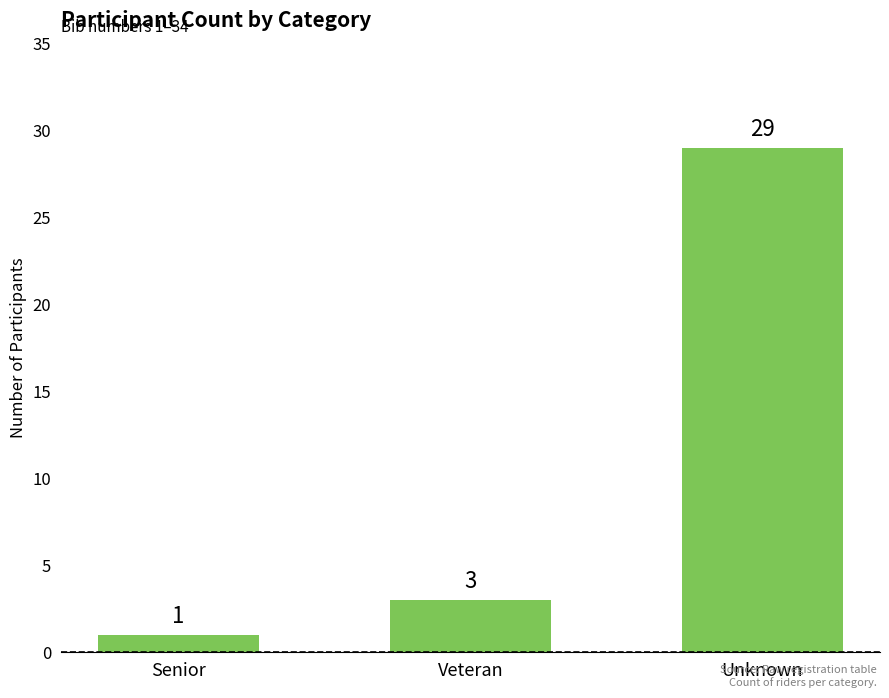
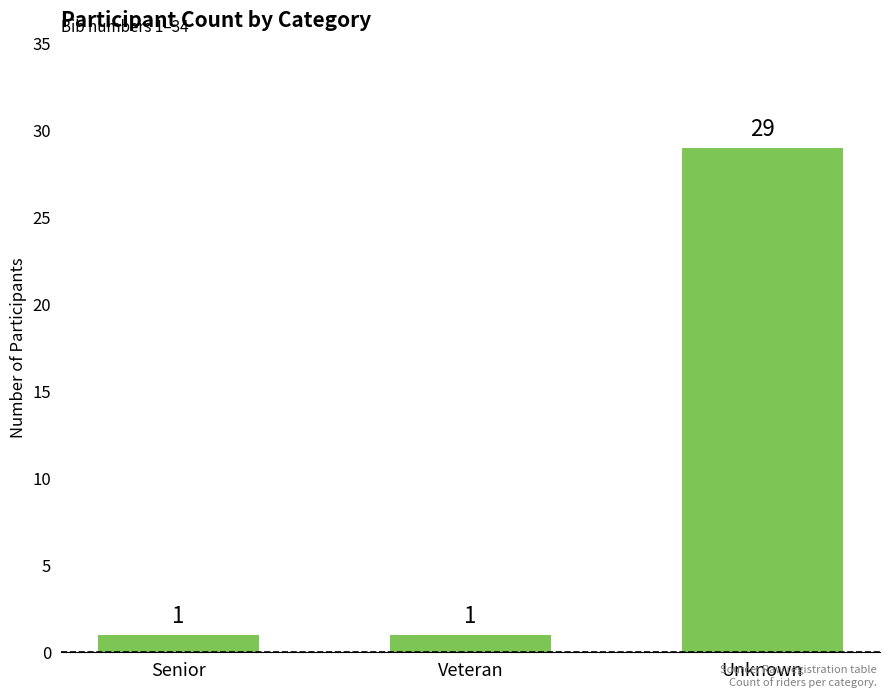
Veteran: 3 -> 1
